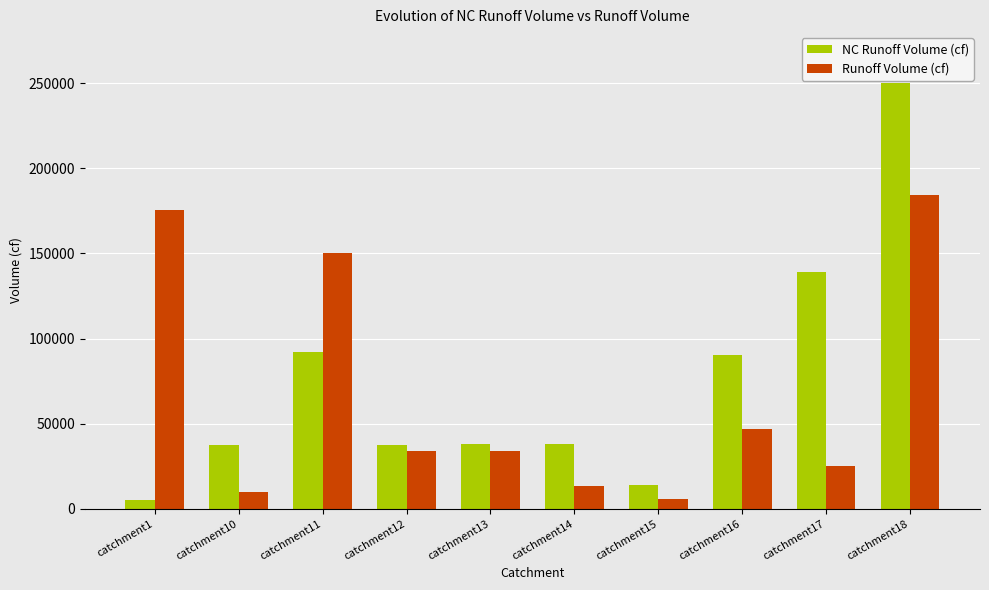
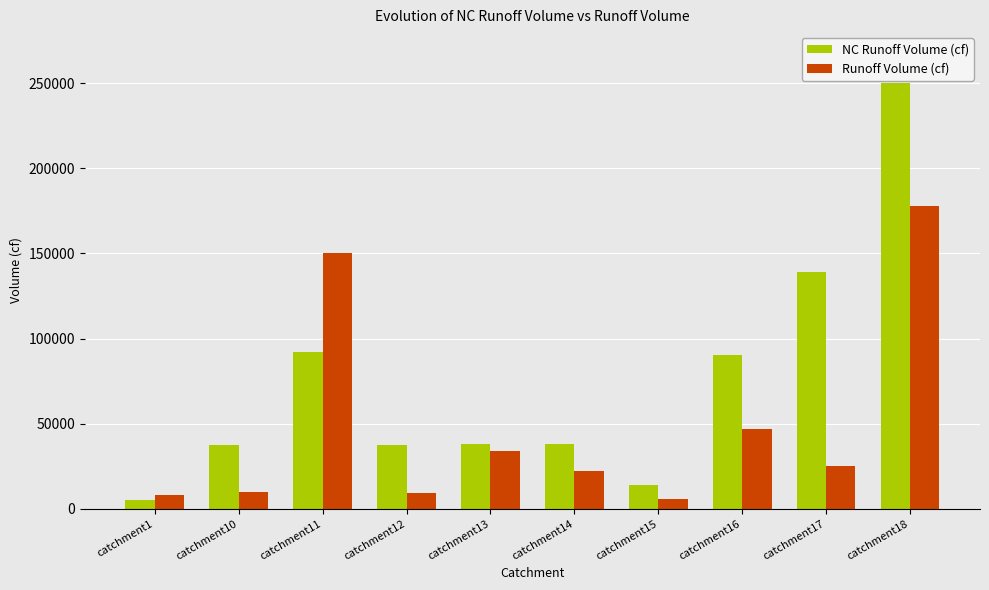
Runoff Volume (cf), catchment1: 175000 -> 8000
Runoff Volume (cf), catchment12: 34000 -> 9000
Runoff Volume (cf), catchment14: 14000 -> 22000
Runoff Volume (cf), catchment18: 184000 -> 178000
